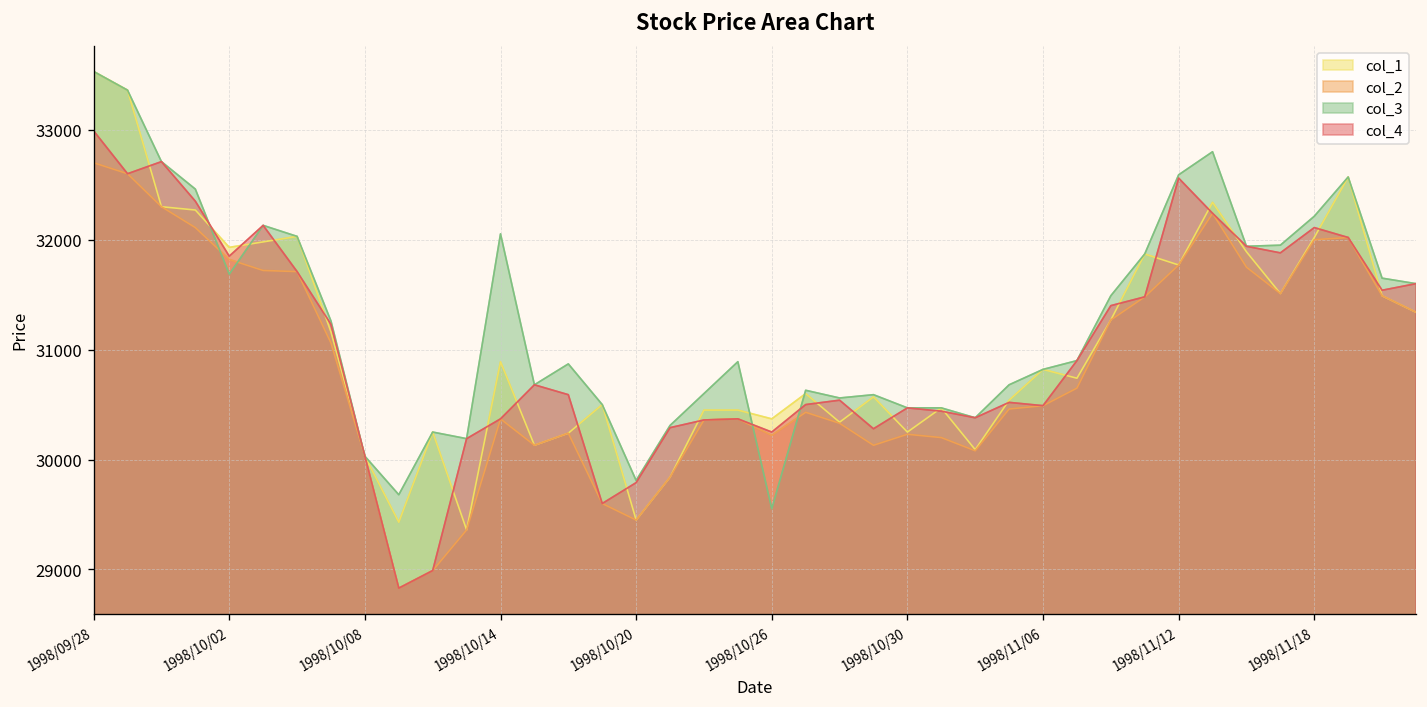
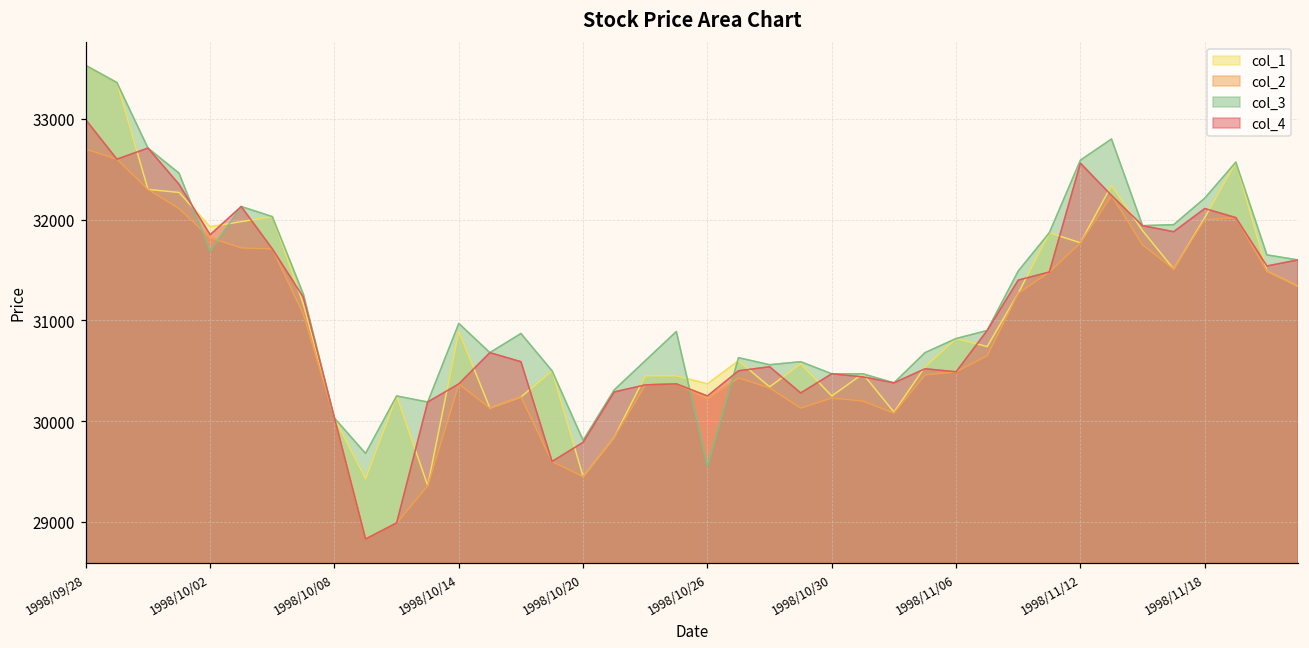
col_3, 1998/10/14: 32100 -> 31000
